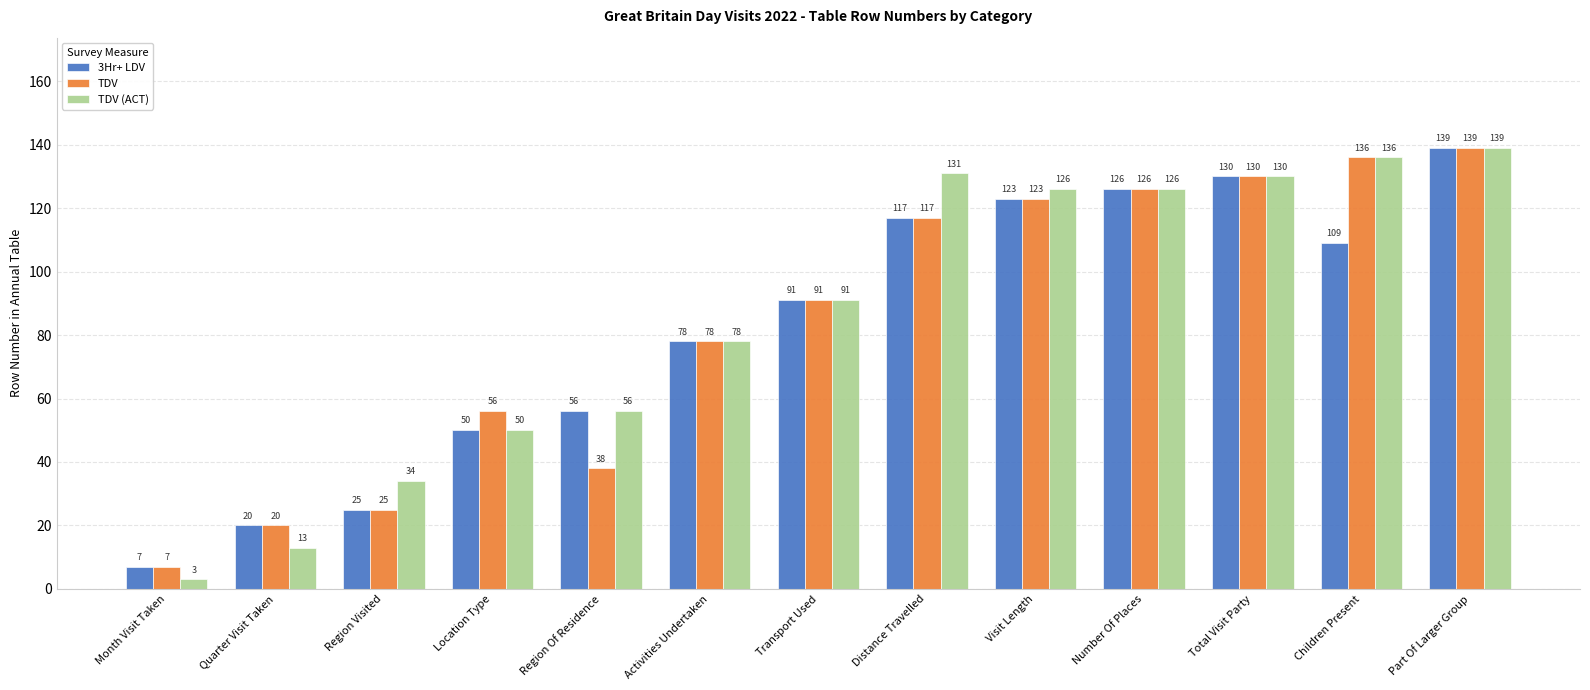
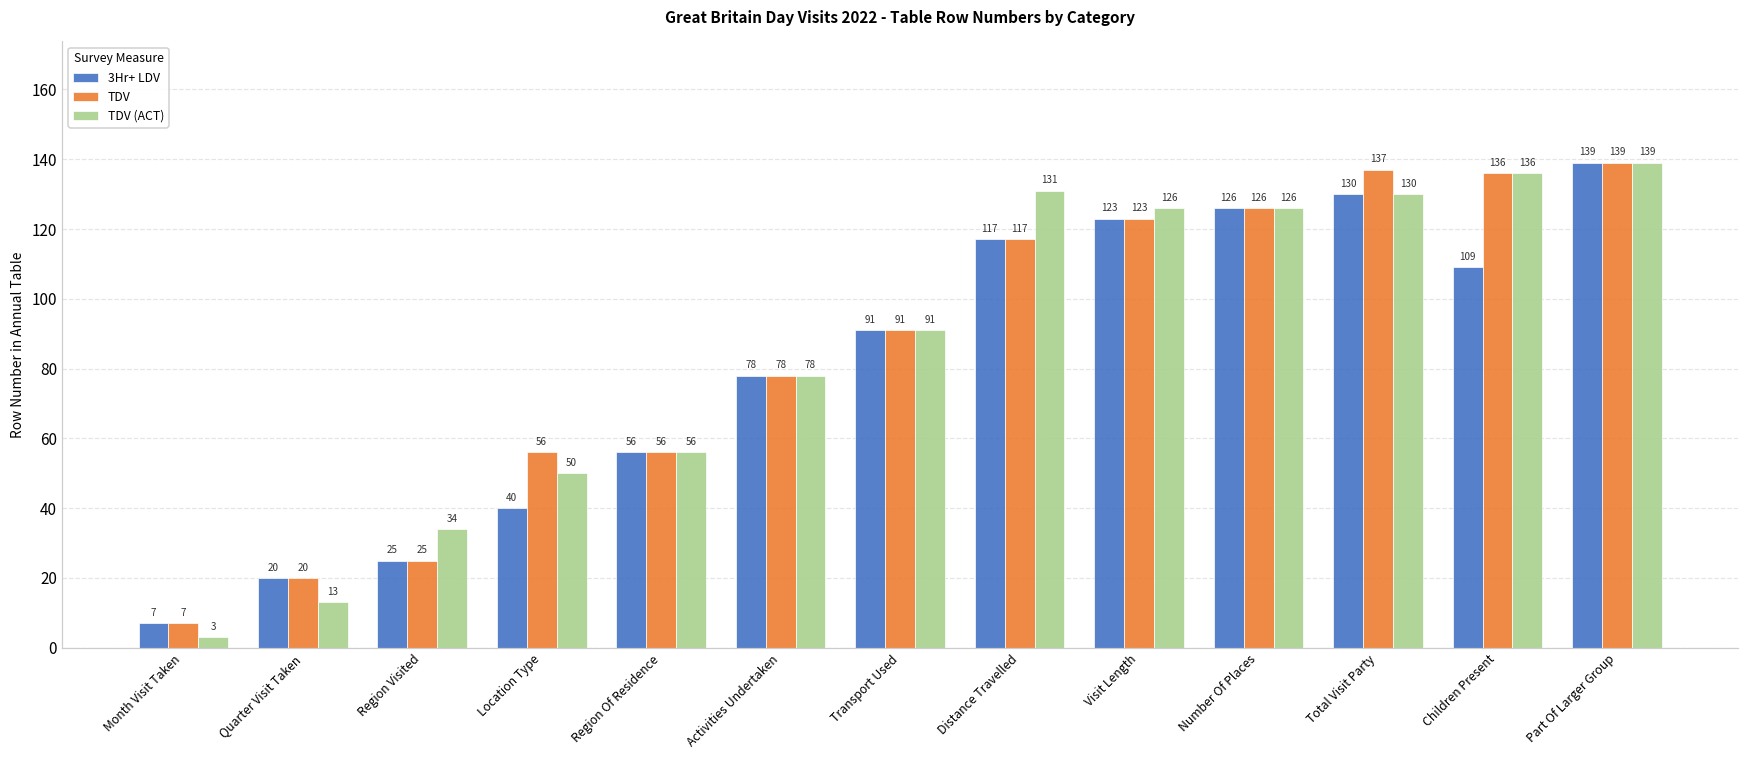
3Hr+ LDV, Location Type: 50 -> 40
TDV, Region Of Residence: 38 -> 56
TDV, Total Visit Party: 130 -> 137
